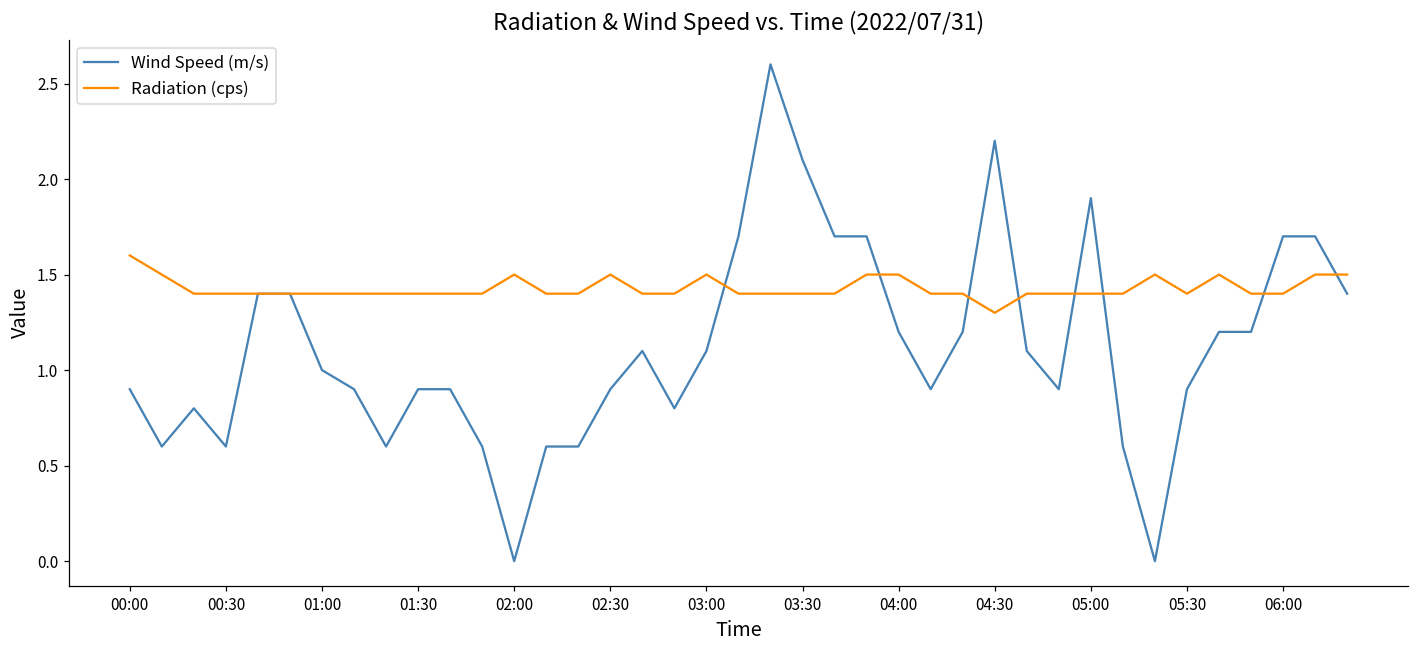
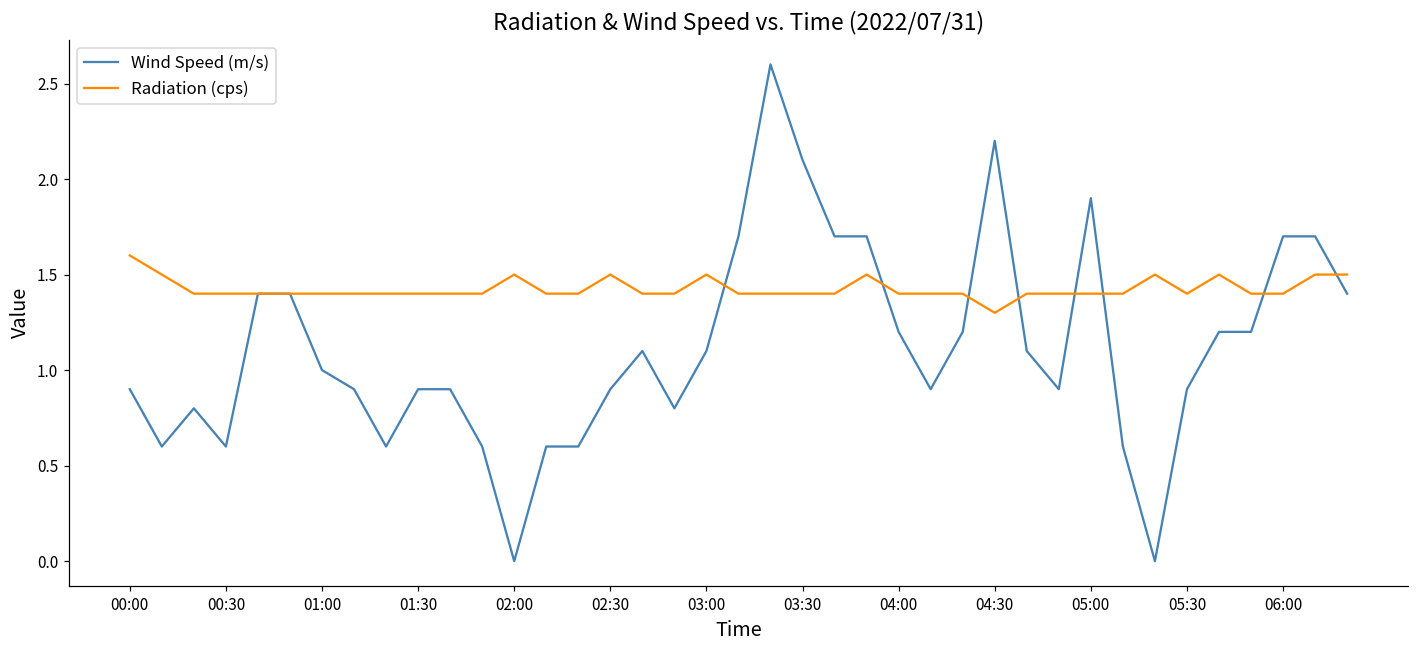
Radiation (cps), 04:00: 1.5 -> 1.4
